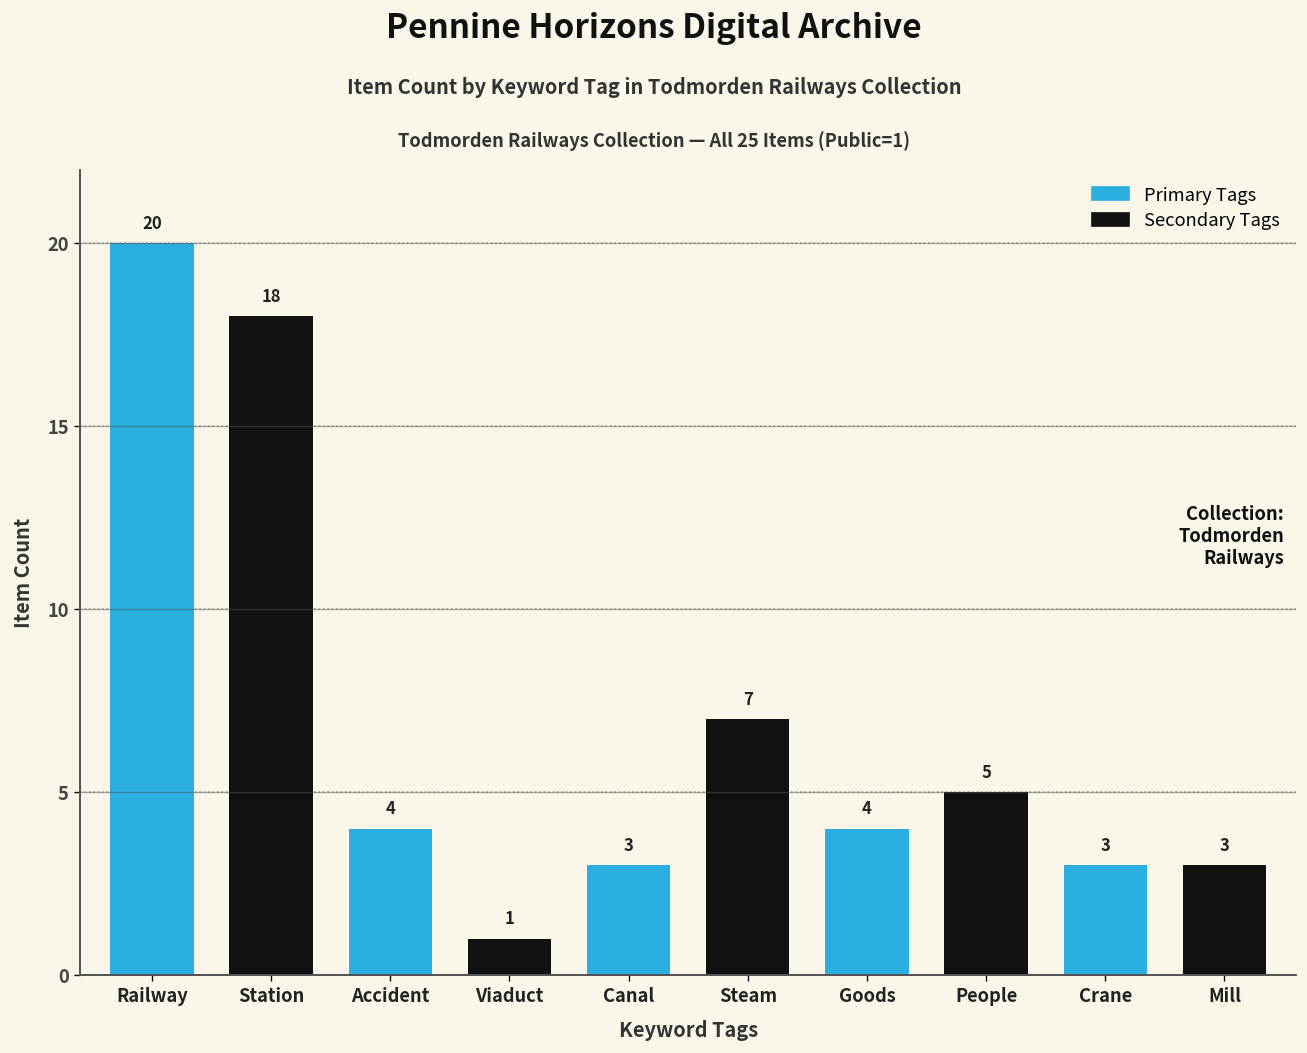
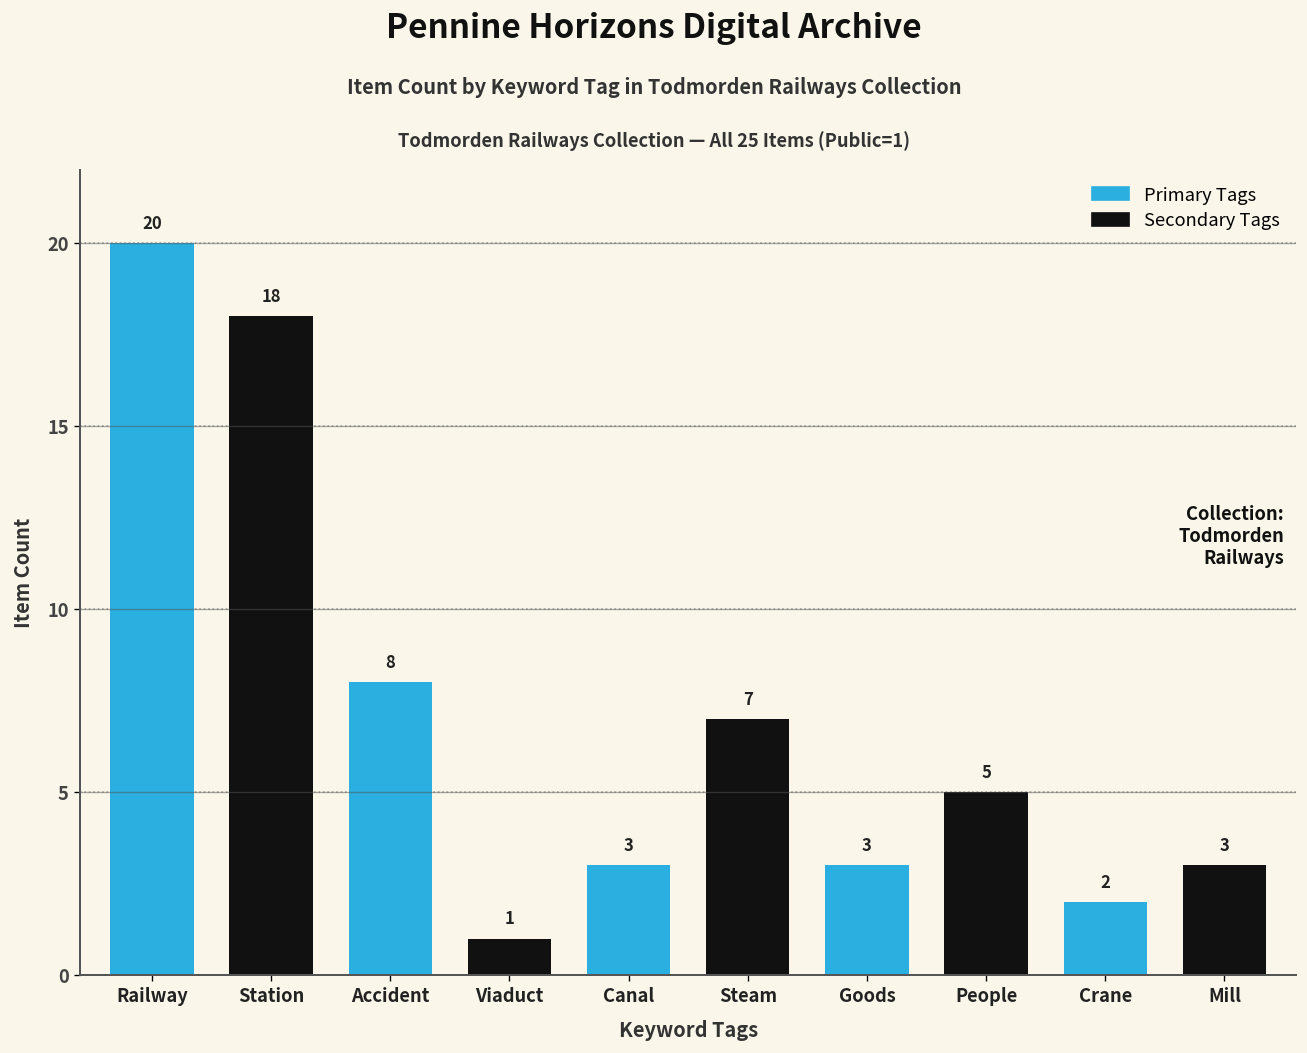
Accident: 4 -> 8
Goods: 4 -> 3
Crane: 3 -> 2
